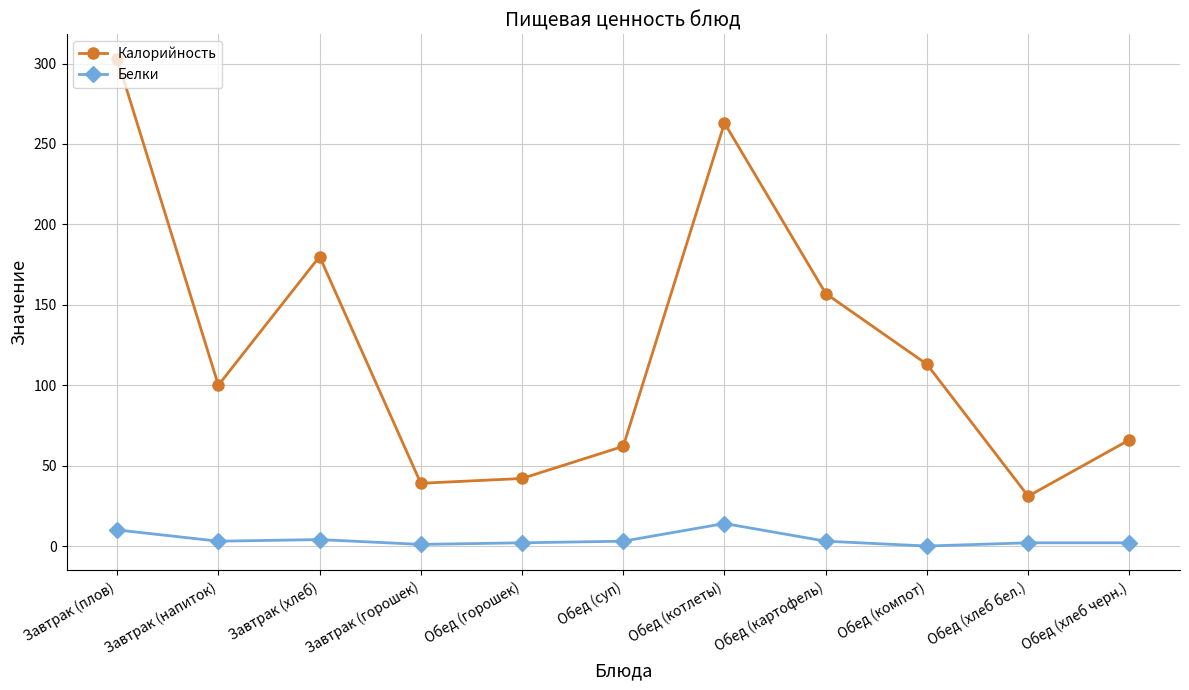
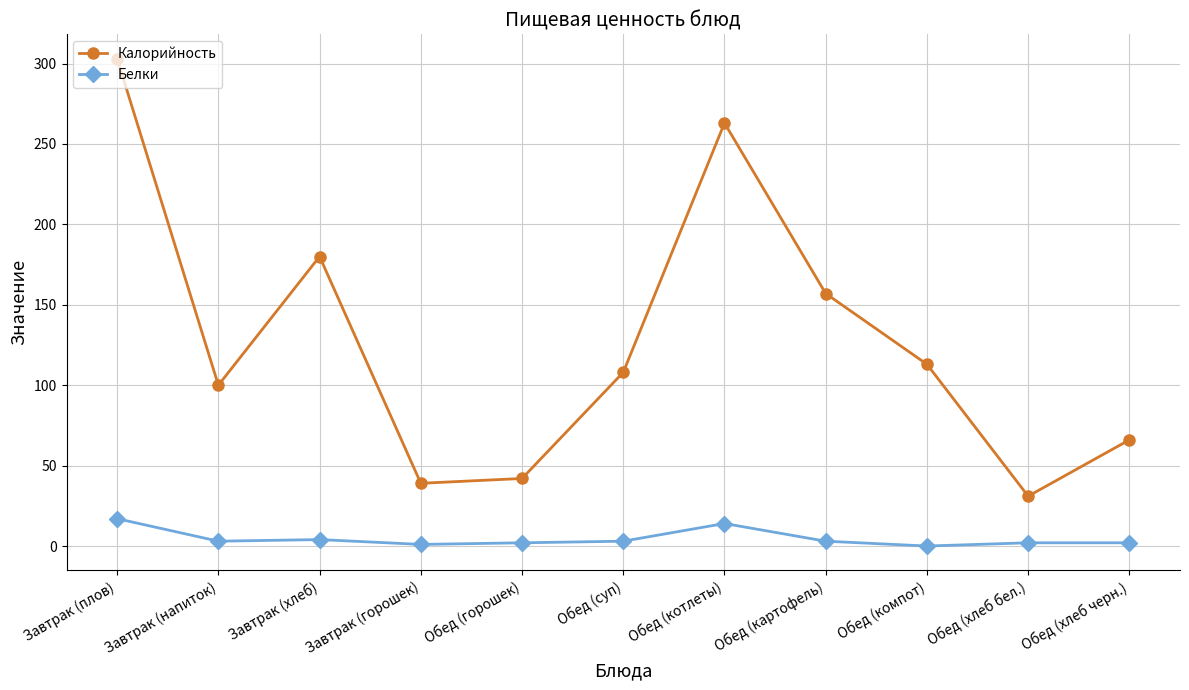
Белки, Завтрак (плов): 10 -> 17
Калорийность, Обед (суп): 62 -> 108
